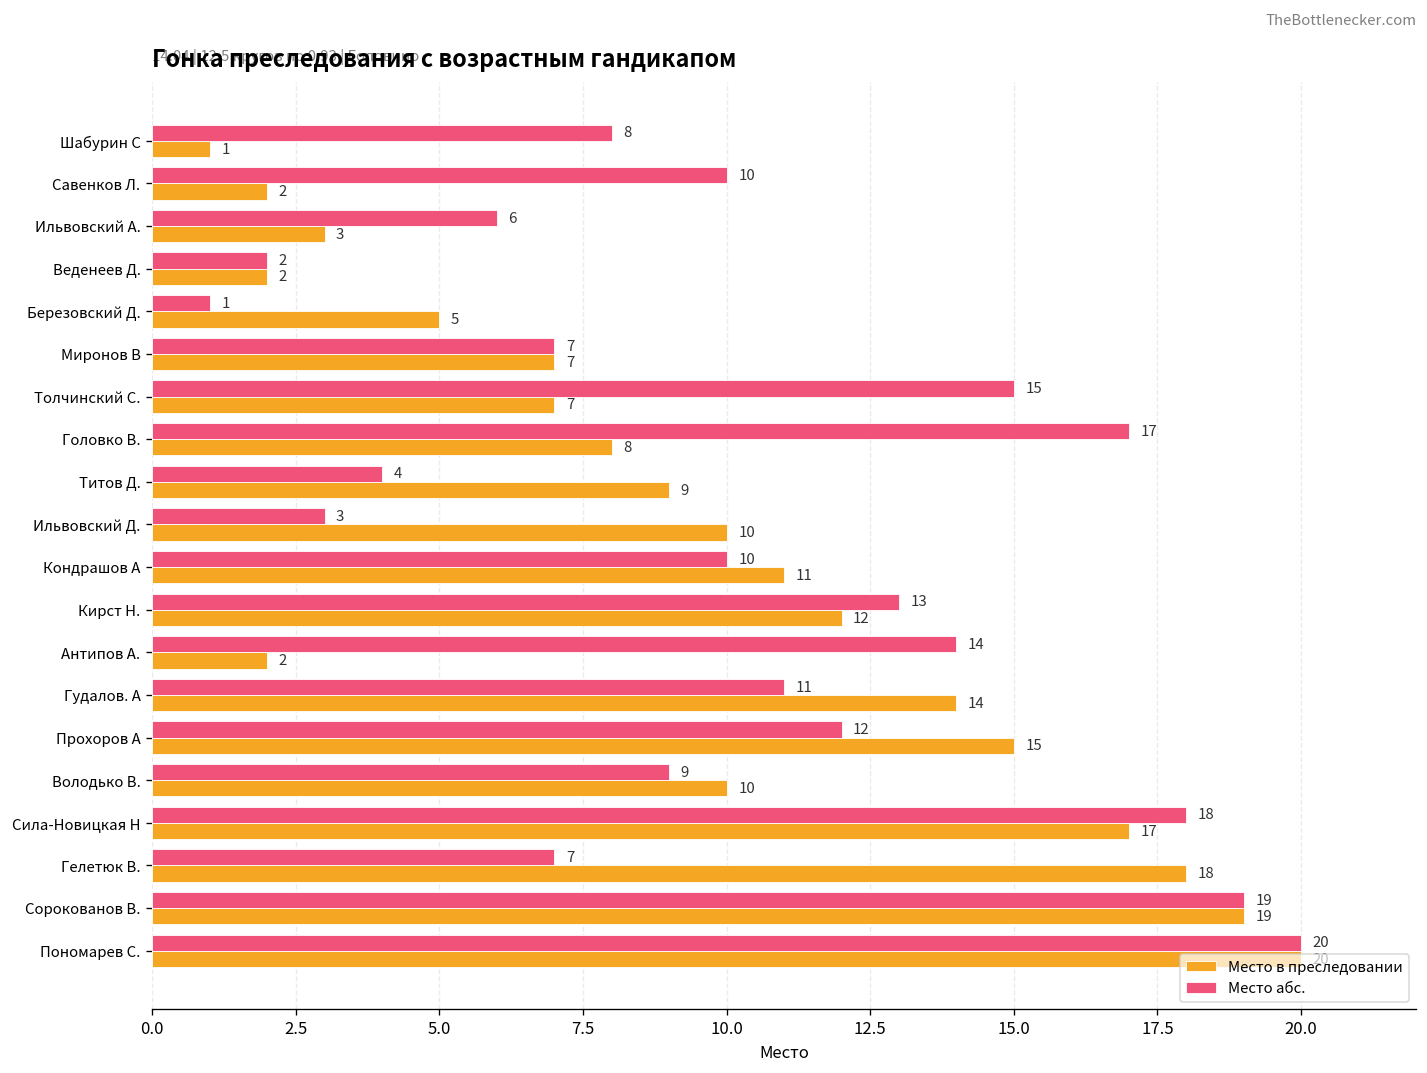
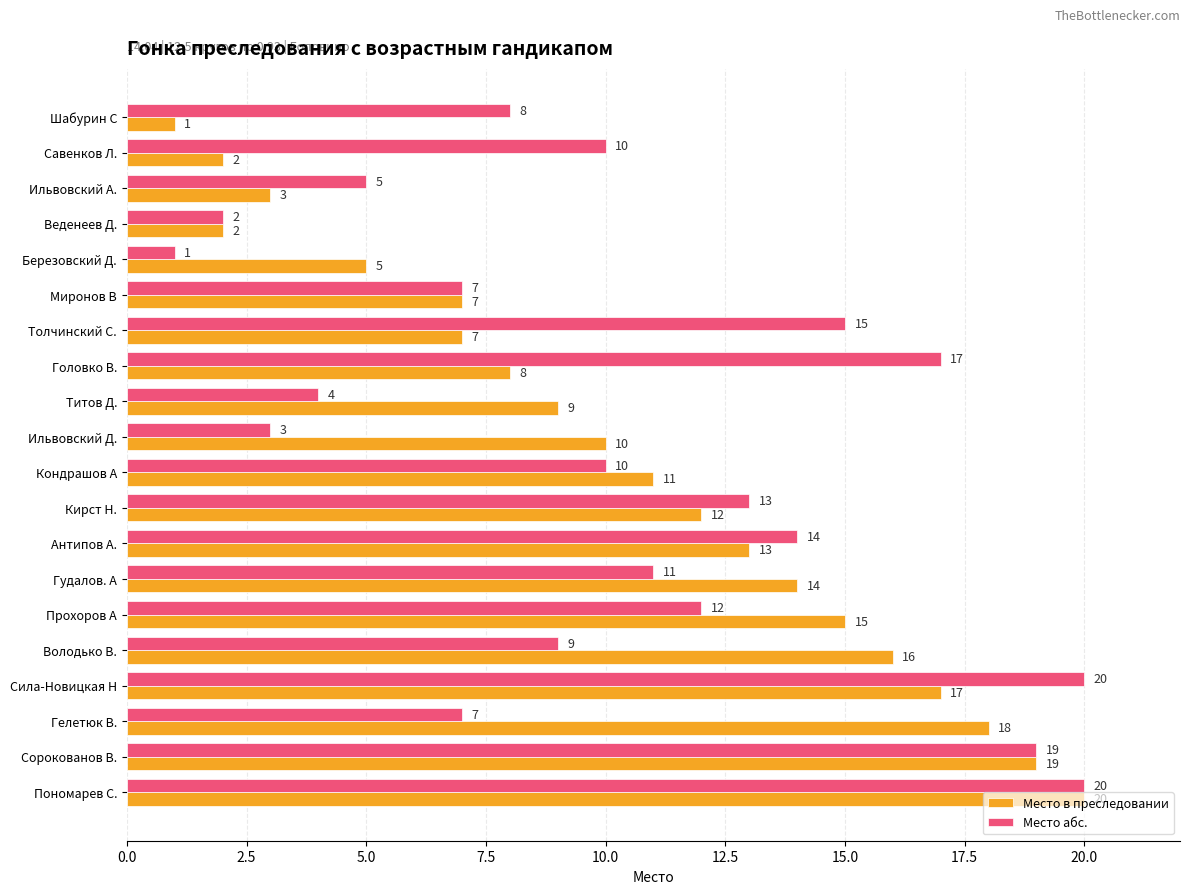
Место абс., Ильвовский А.: 6 -> 5
Место в преследовании, Антипов А.: 2 -> 13
Место в преследовании, Володько В.: 10 -> 16
Место абс., Сила-Новицкая Н: 18 -> 20
